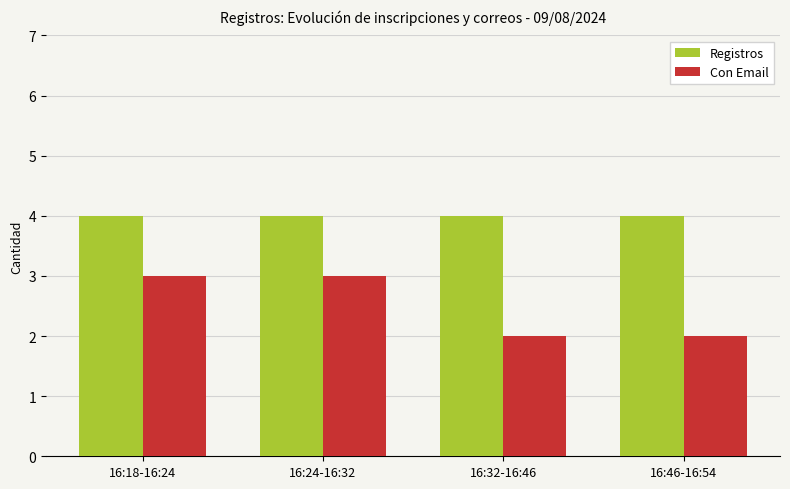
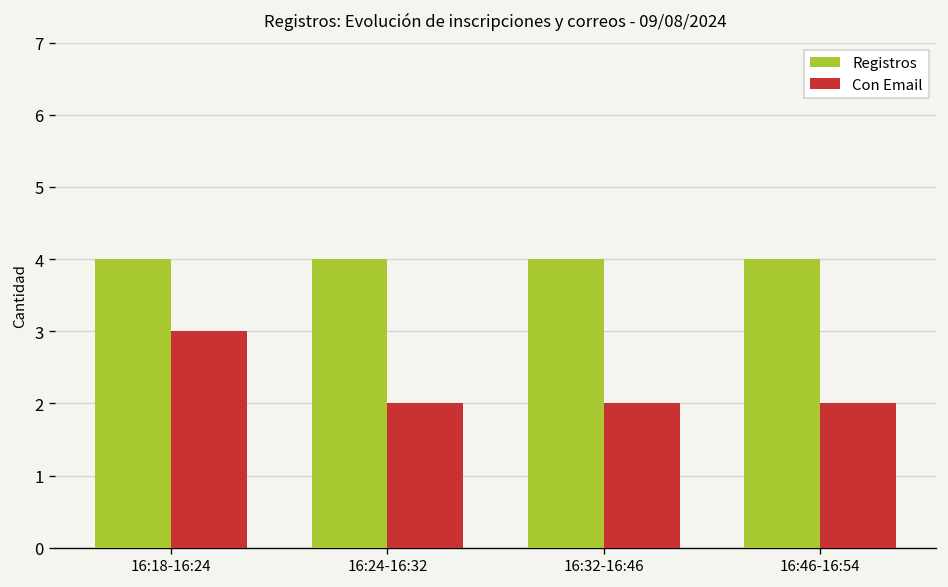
Con Email, 16:24-16:32: 3 -> 2
